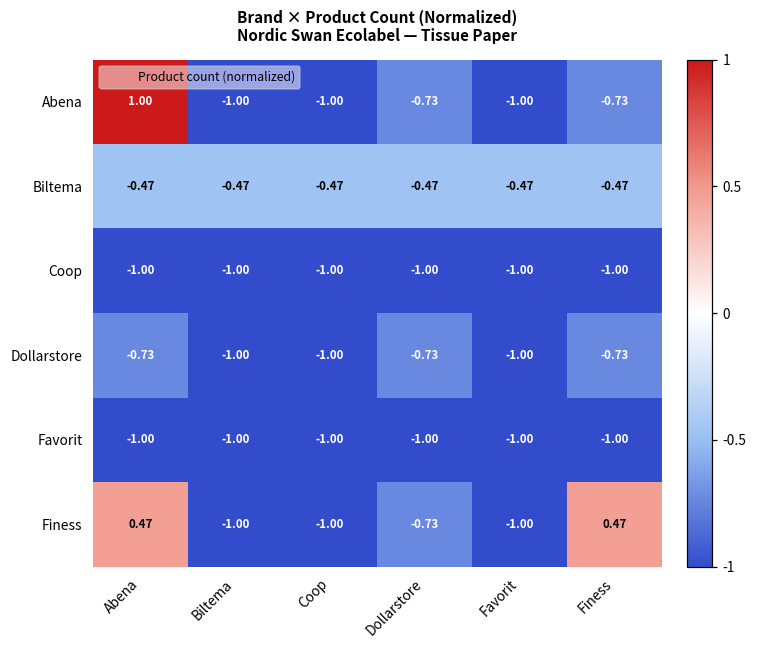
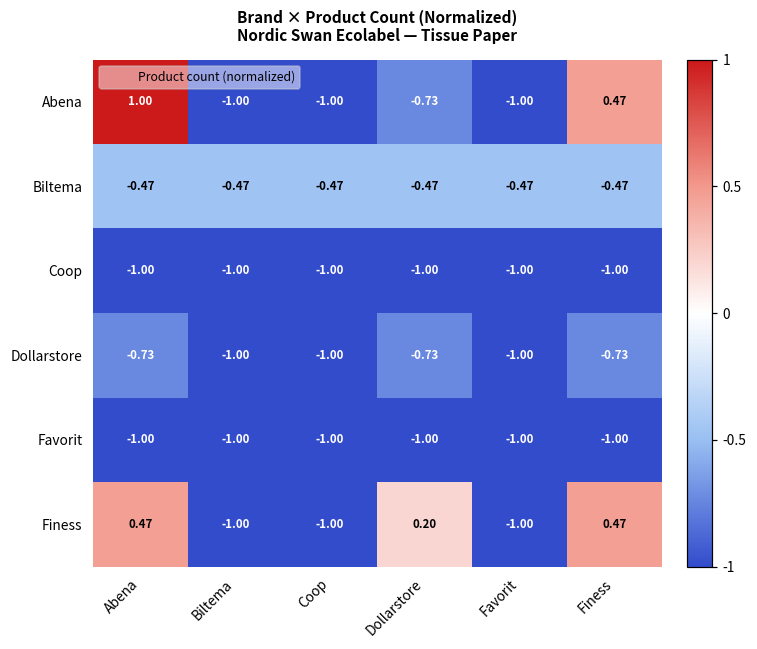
Abena, Finess: -0.73 -> 0.47
Finess, Dollarstore: -0.73 -> 0.20
